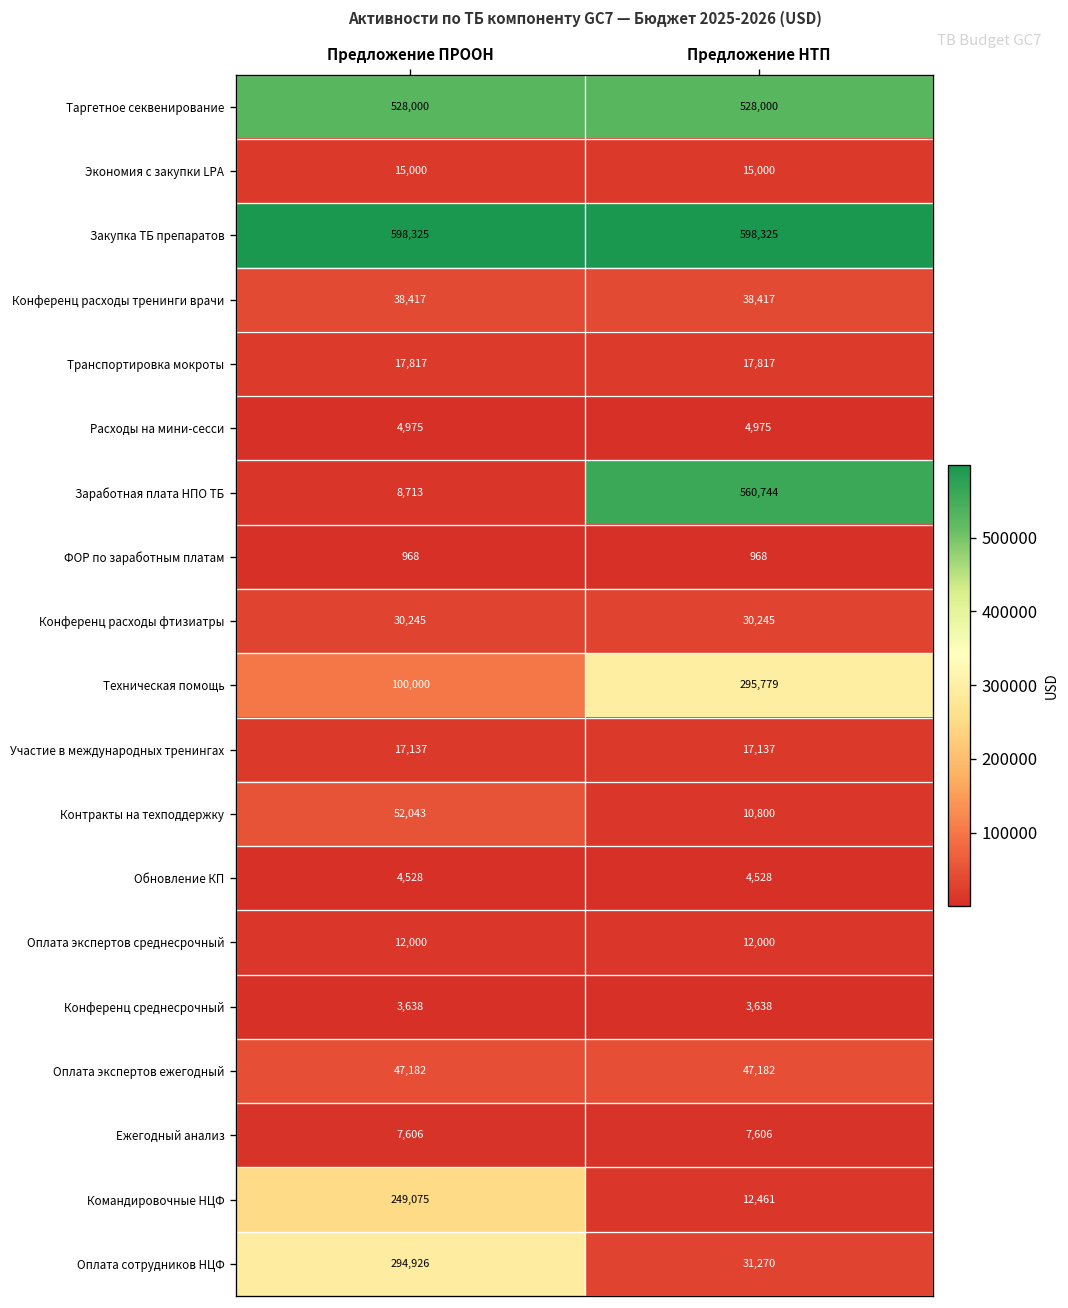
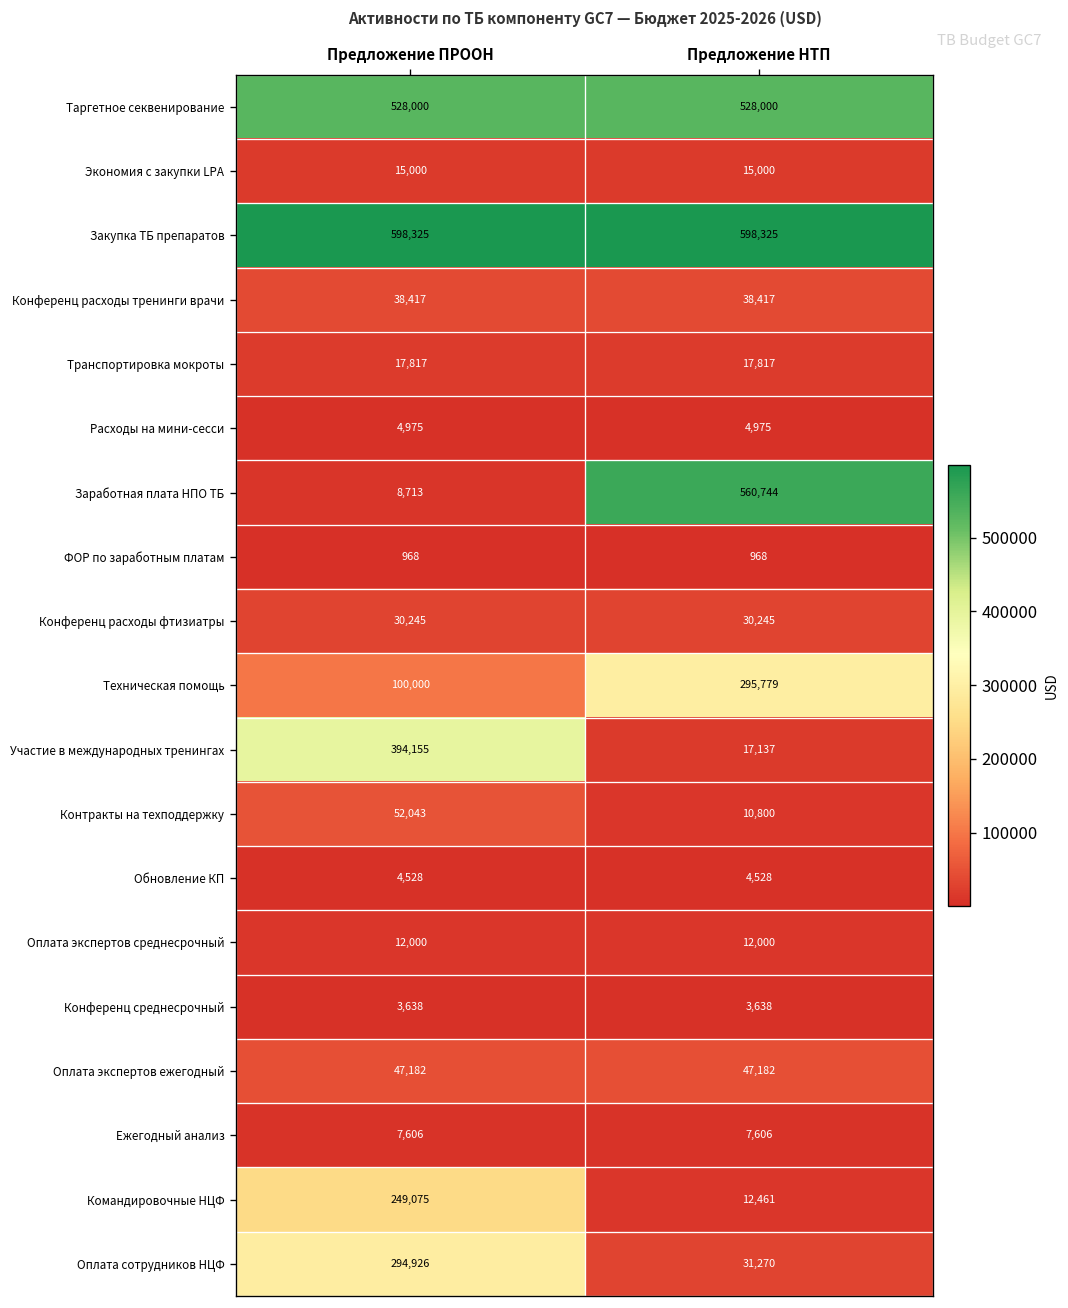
Участие в международных тренингах, Предложение ПРООН: 17,137 -> 394,155
